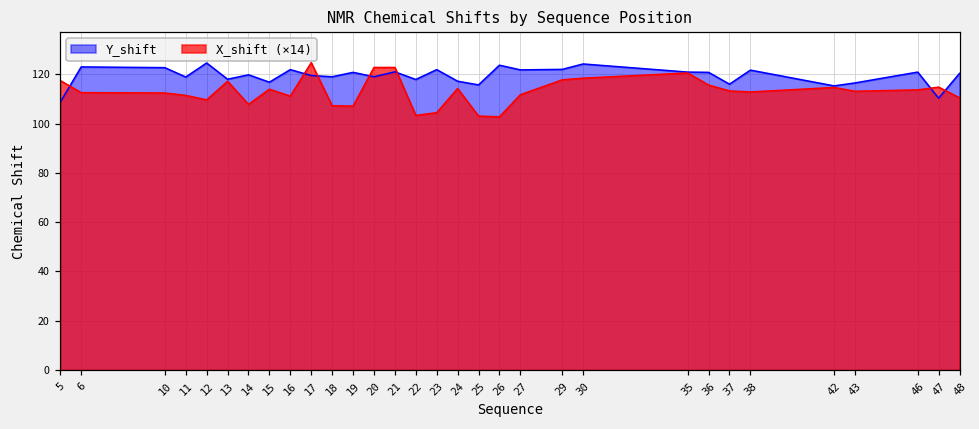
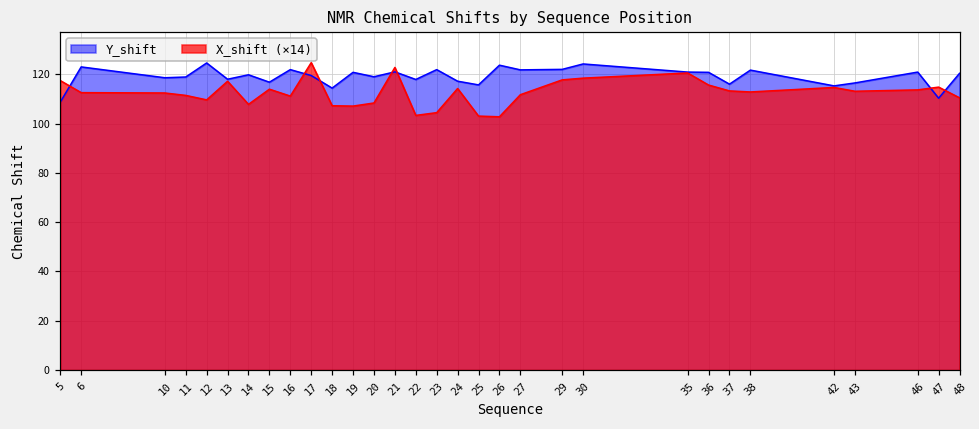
Y_shift, 10: 123 -> 119
Y_shift, 18: 119 -> 114
X_shift (×14), 20: 123 -> 108
